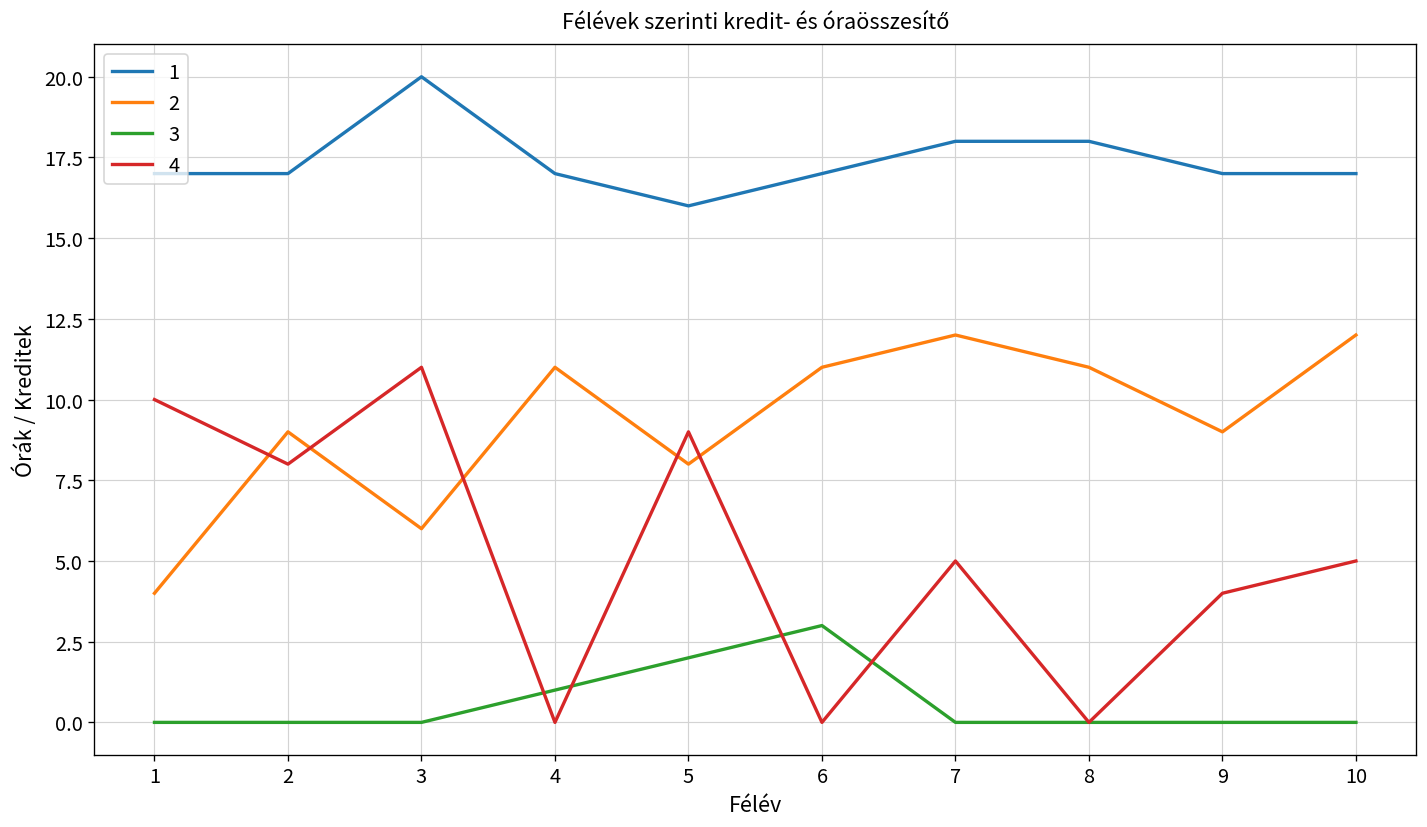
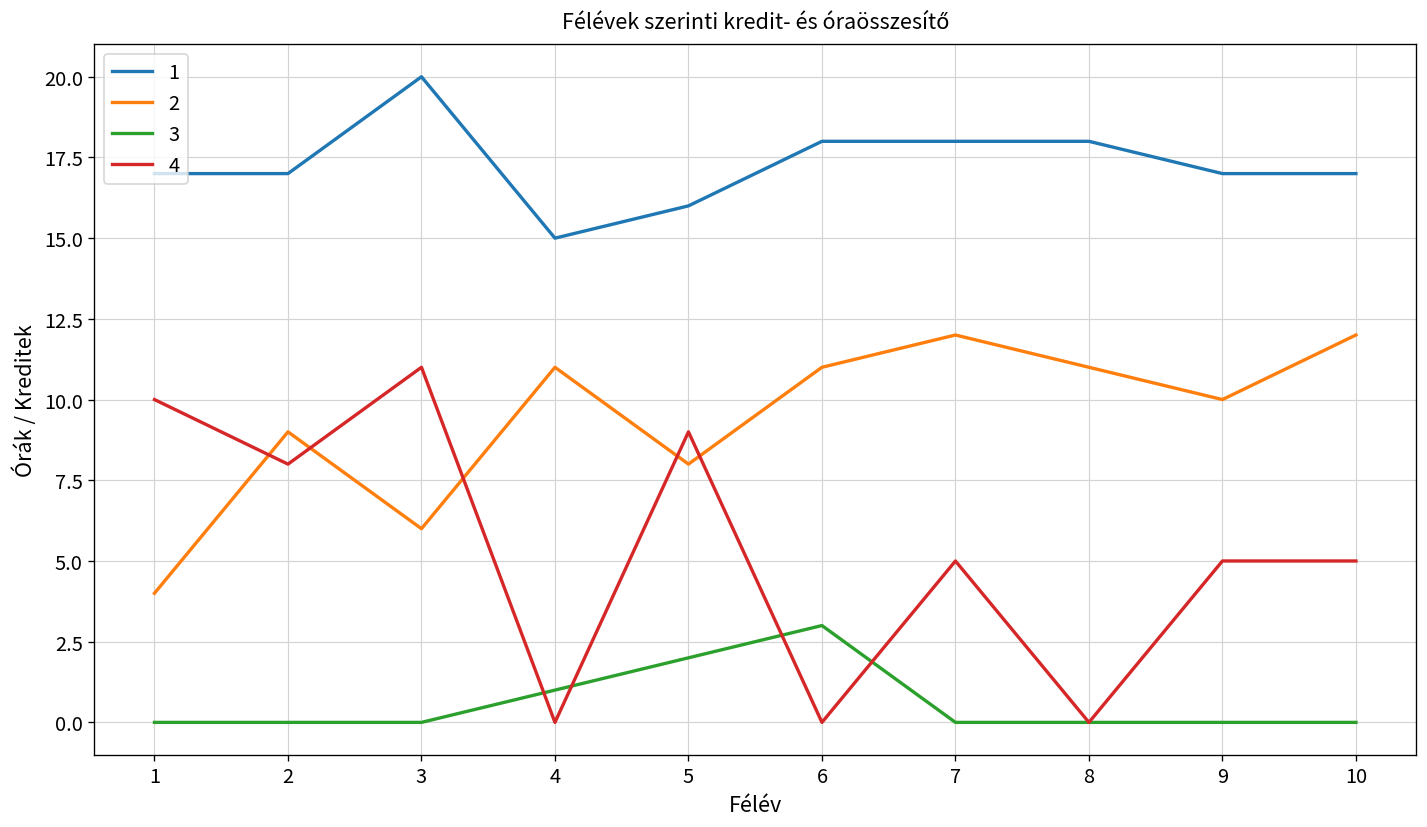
1, 4: 17 -> 15
1, 6: 17 -> 18
2, 9: 9 -> 10
4, 9: 4 -> 5
